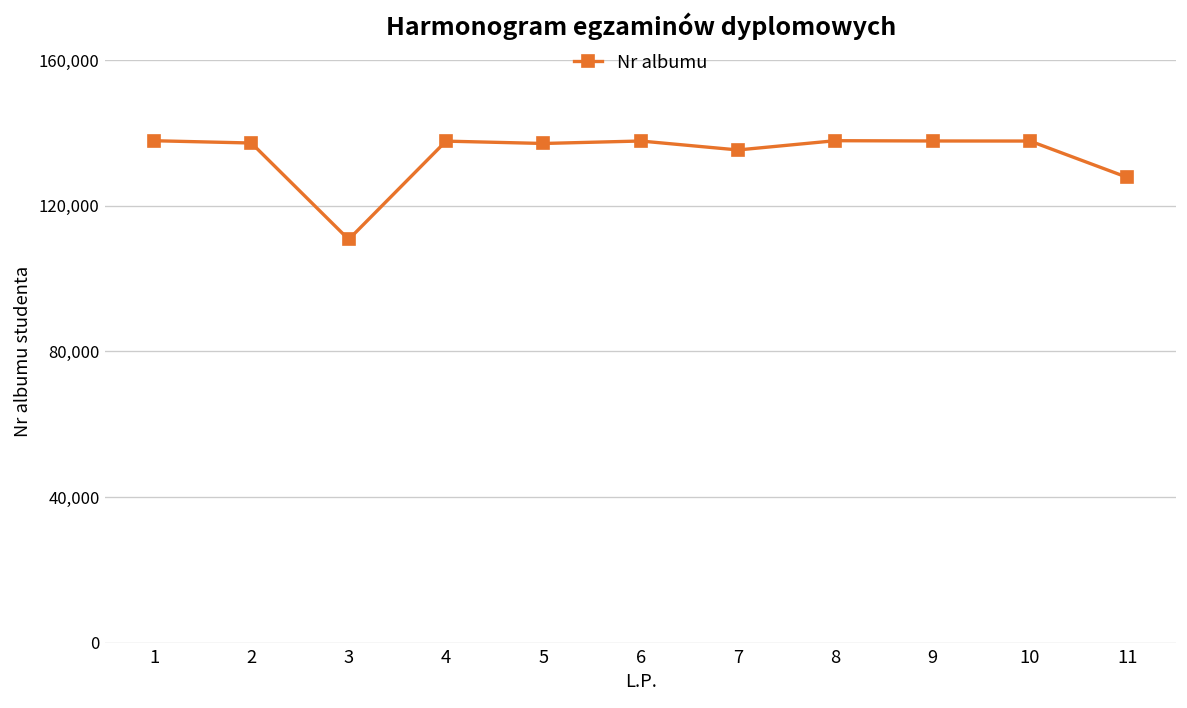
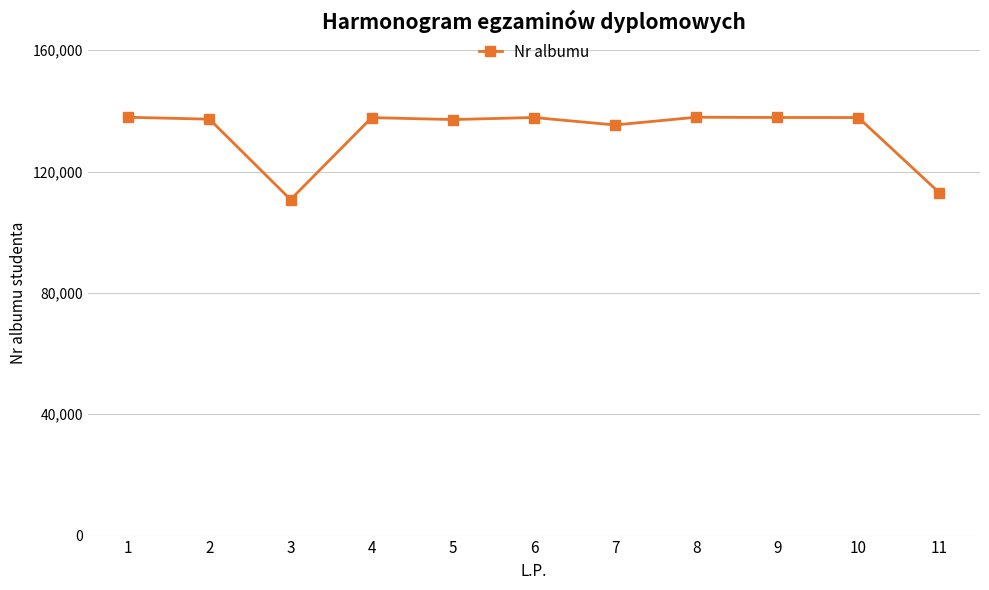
11: 128,000 -> 113,000
